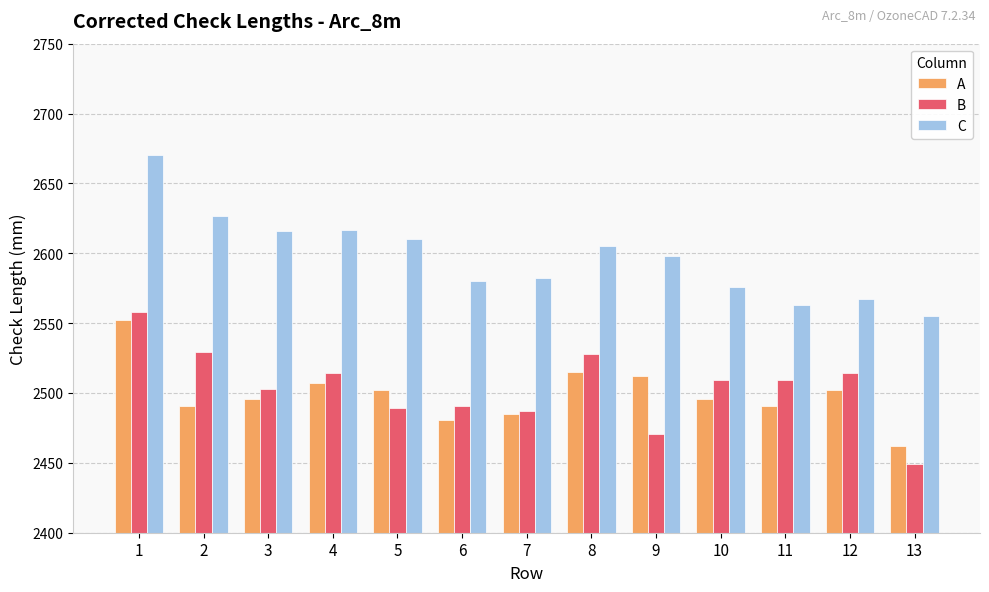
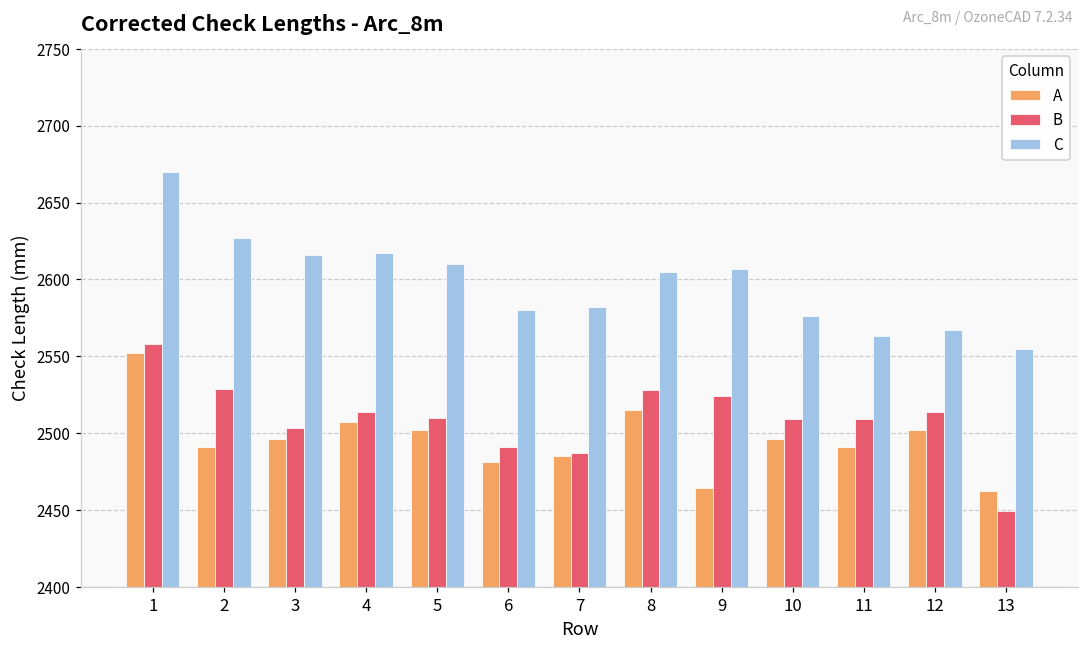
B, 5: 2489 -> 2510
A, 9: 2512 -> 2464
B, 9: 2471 -> 2524
C, 9: 2598 -> 2607
